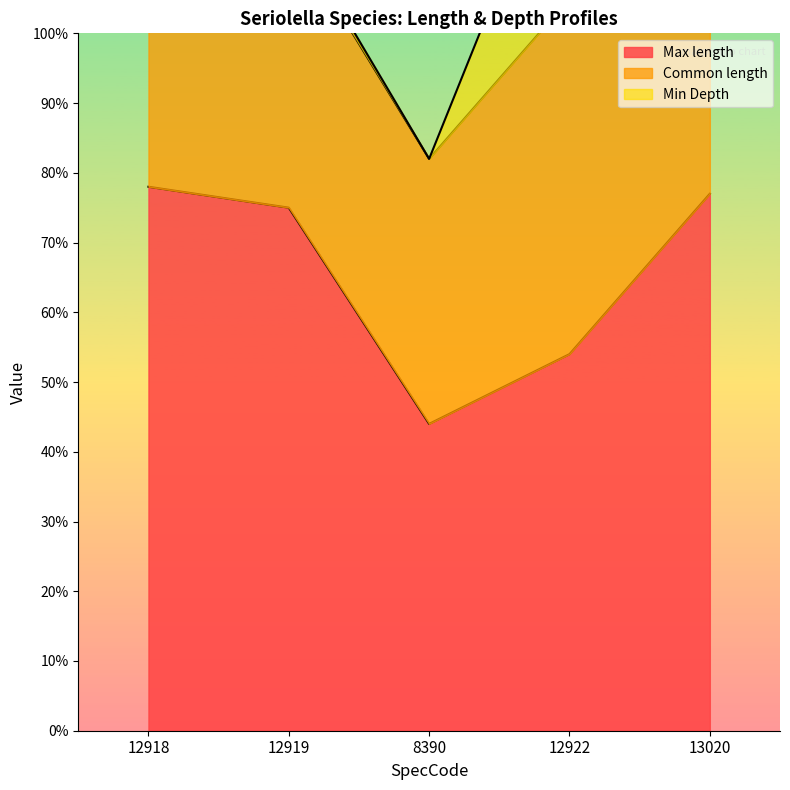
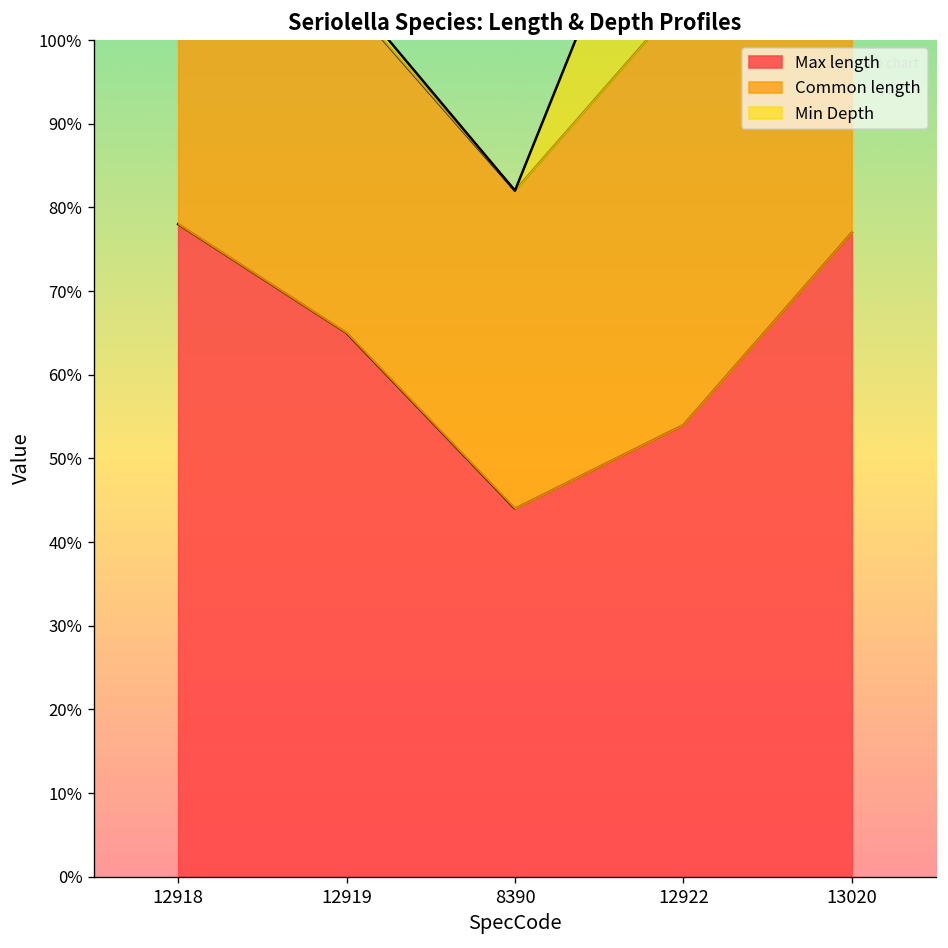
Max length, 12919: 75% -> 65%
